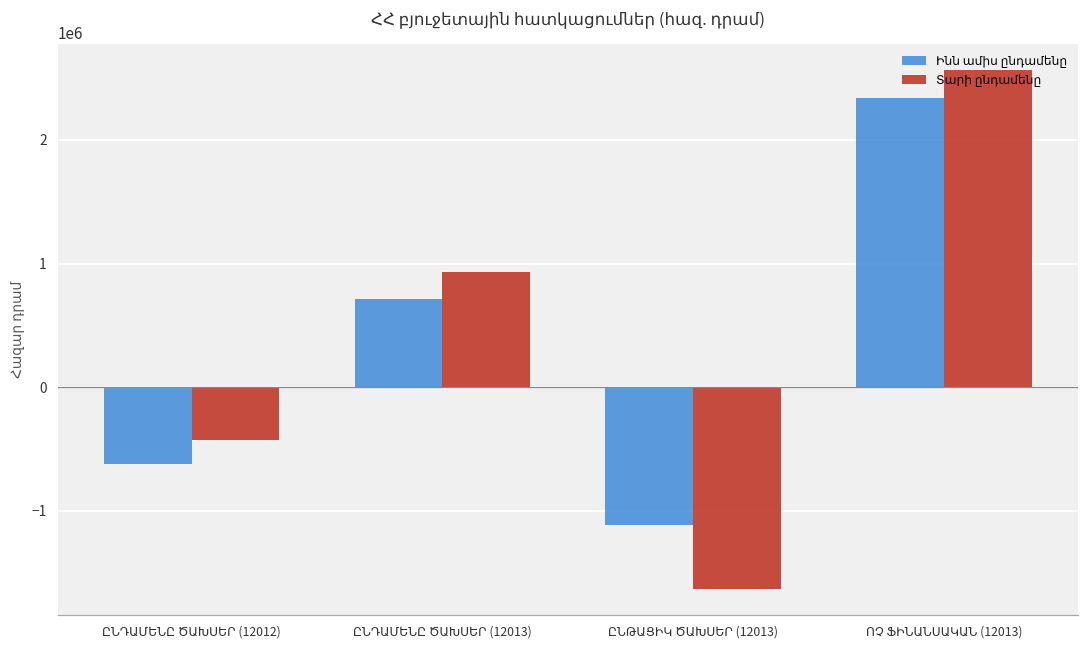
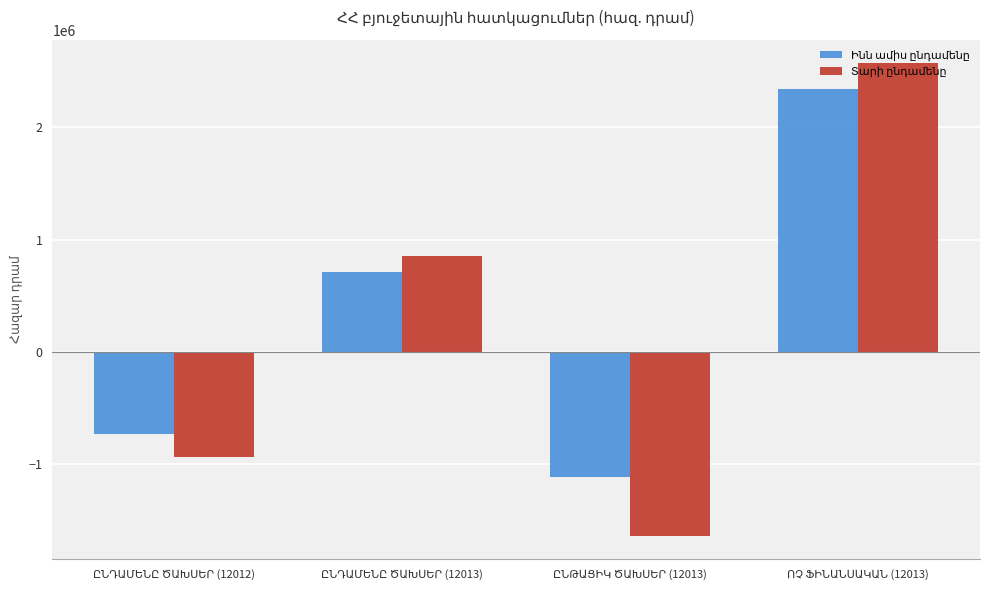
Ինն ամիս ընդամենը, ԸՆԴԱՄԵՆԸ ԾԱԽՍԵՐ (12012): -620000 -> -730000
Տարի ընդամենը, ԸՆԴԱՄԵՆԸ ԾԱԽՍԵՐ (12012): -420000 -> -930000
Տարի ընդամենը, ԸՆԴԱՄԵՆԸ ԾԱԽՍԵՐ (12013): 930000 -> 850000
